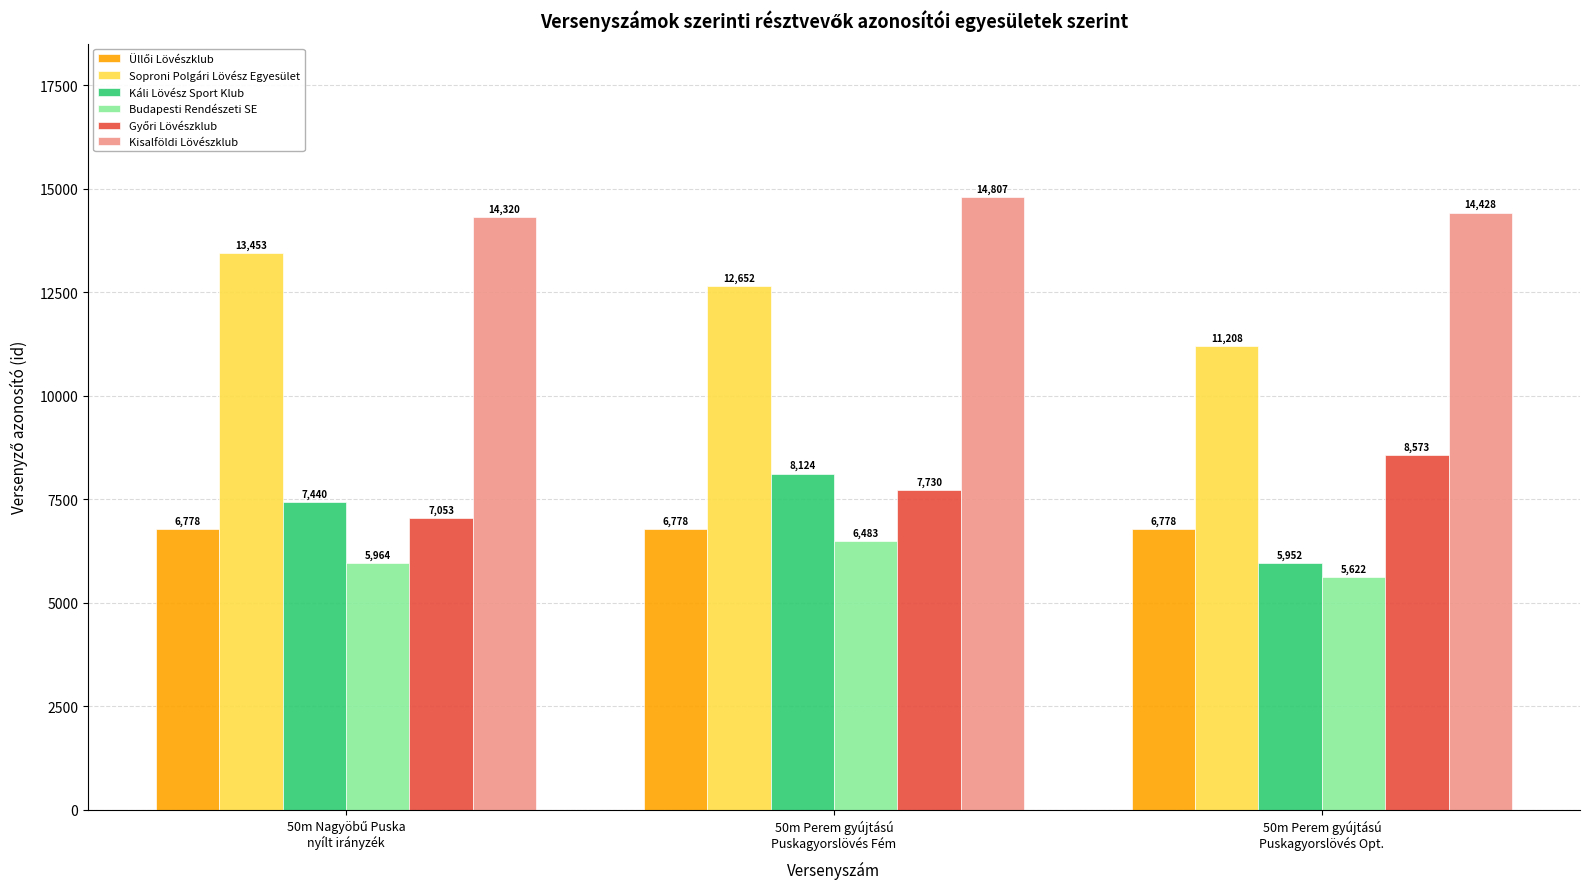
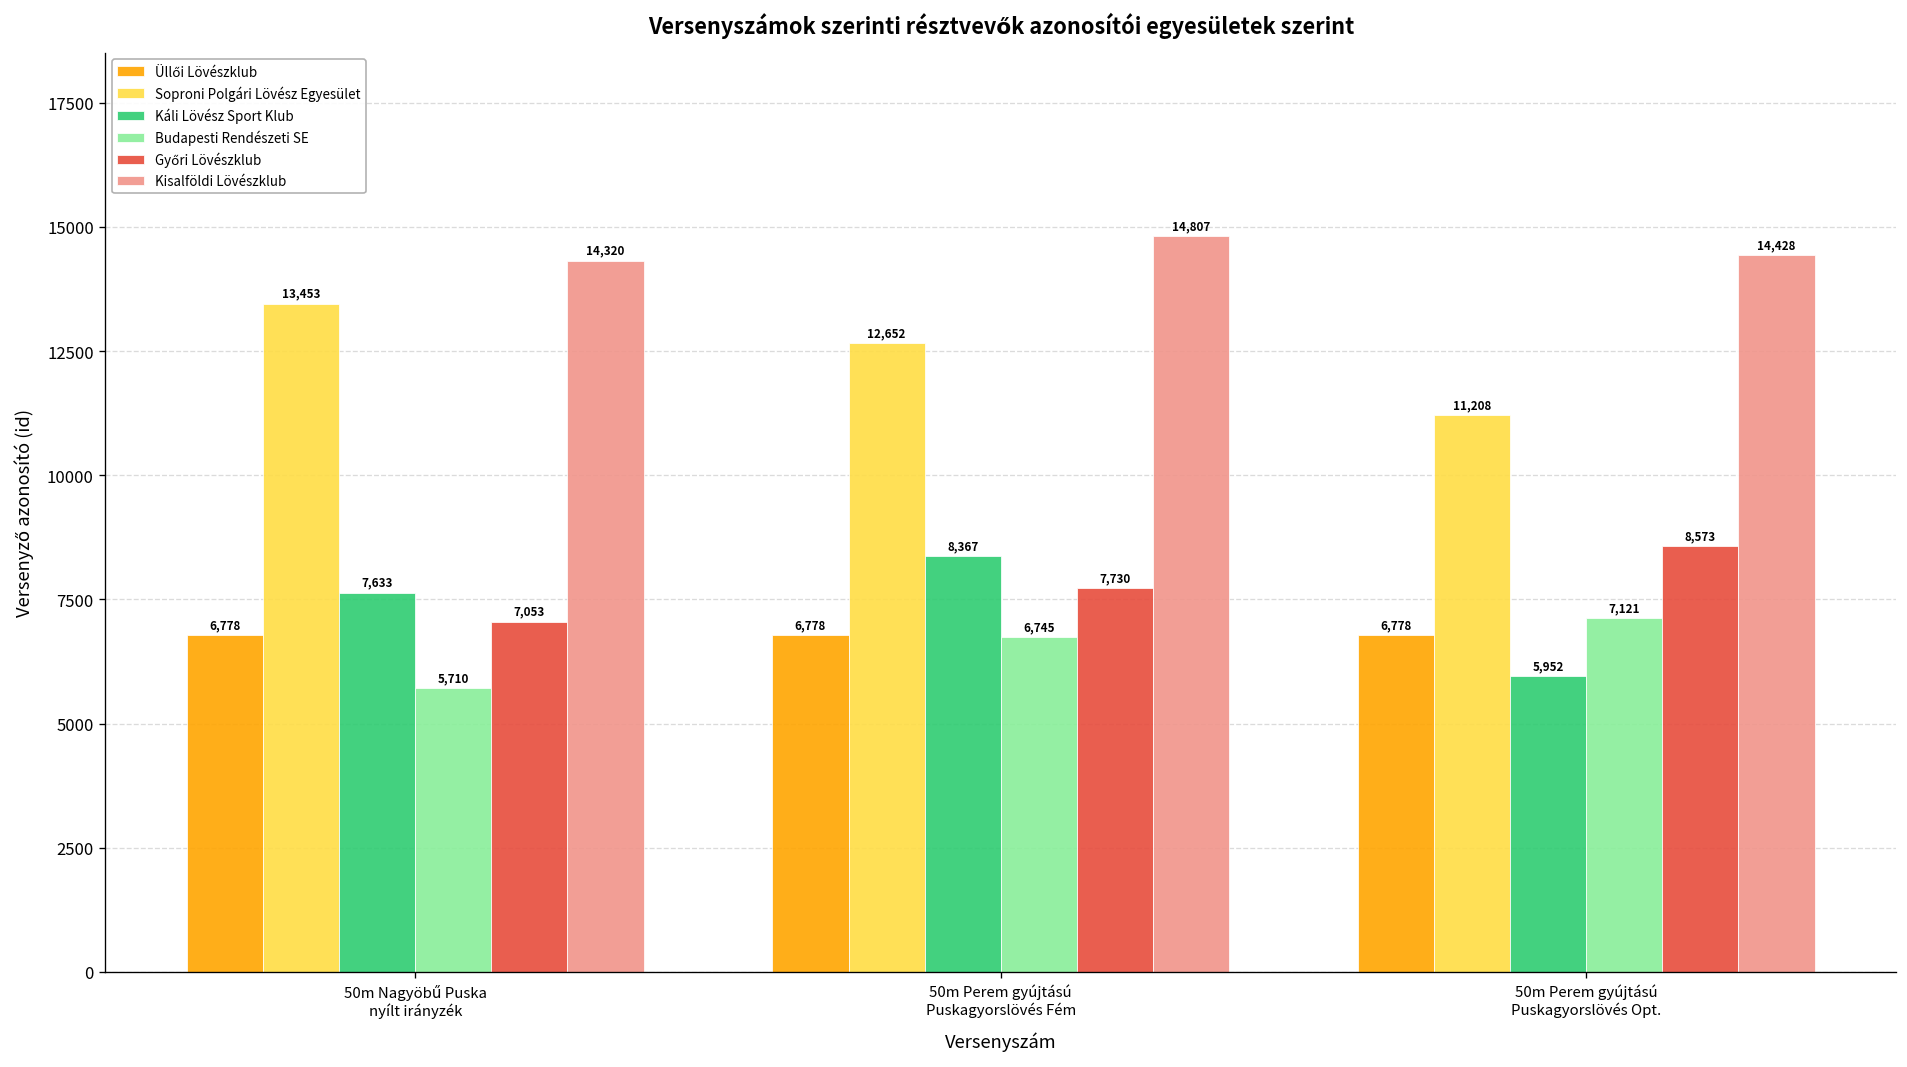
Káli Lövész Sport Klub, 50m Nagyöbű Puska nyílt irányzék: 7,440 -> 7,633
Budapesti Rendészeti SE, 50m Nagyöbű Puska nyílt irányzék: 5,964 -> 5,710
Káli Lövész Sport Klub, 50m Perem gyújtású Puskagyorslövés Fém: 8,124 -> 8,367
Budapesti Rendészeti SE, 50m Perem gyújtású Puskagyorslövés Fém: 6,483 -> 6,745
Budapesti Rendészeti SE, 50m Perem gyújtású Puskagyorslövés Opt.: 5,622 -> 7,121
